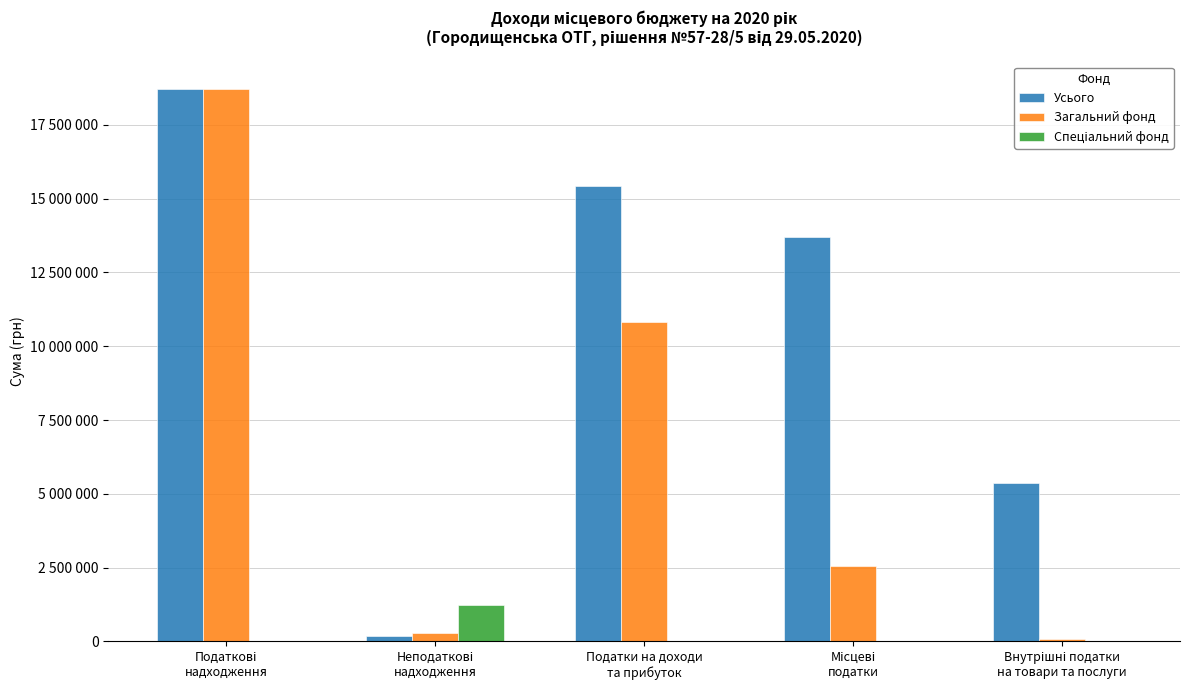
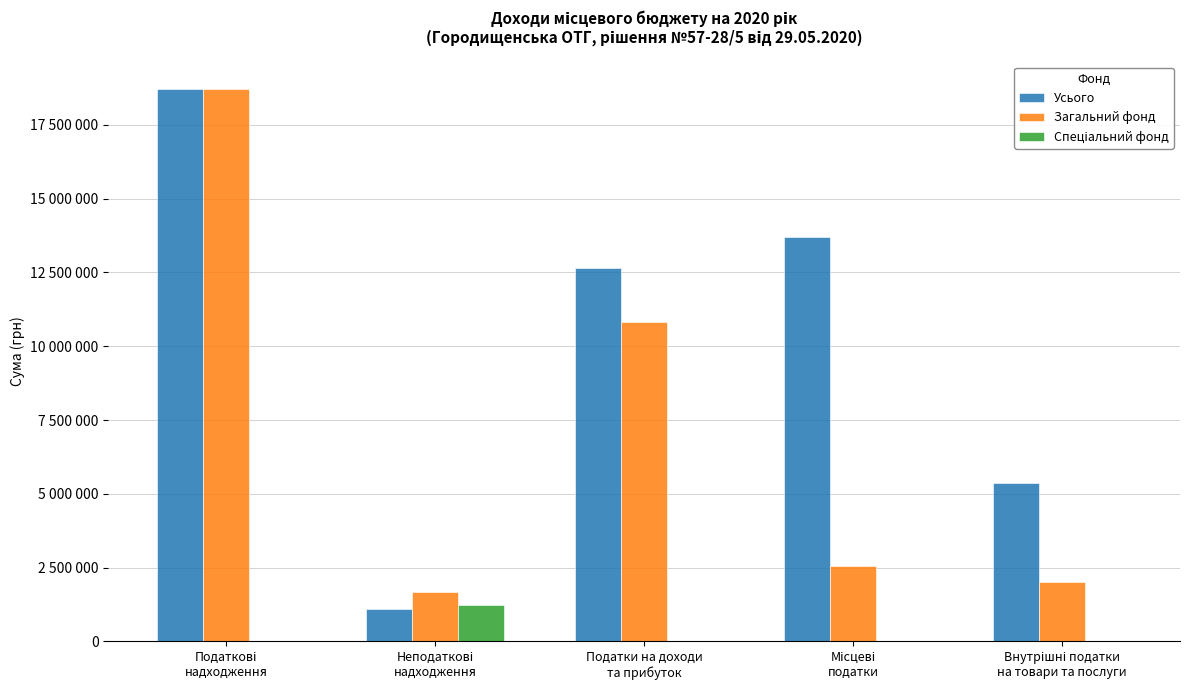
Усього, Неподаткові надходження: 200000 -> 1100000
Загальний фонд, Неподаткові надходження: 300000 -> 1700000
Усього, Податки на доходи та прибуток: 15400000 -> 12700000
Загальний фонд, Внутрішні податки на товари та послуги: 100000 -> 2000000
